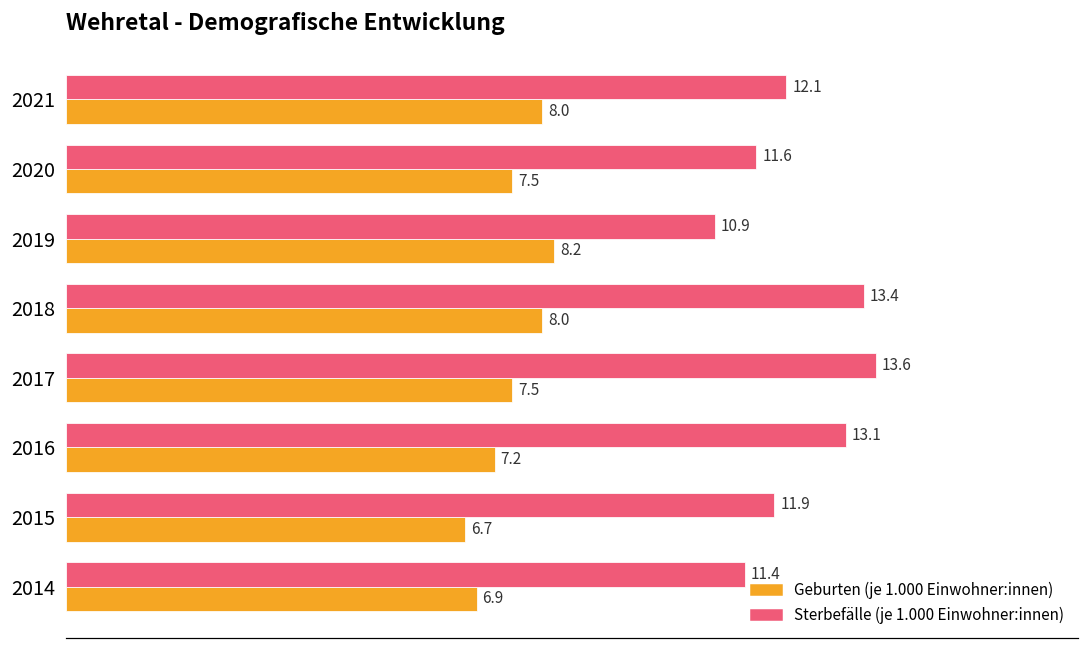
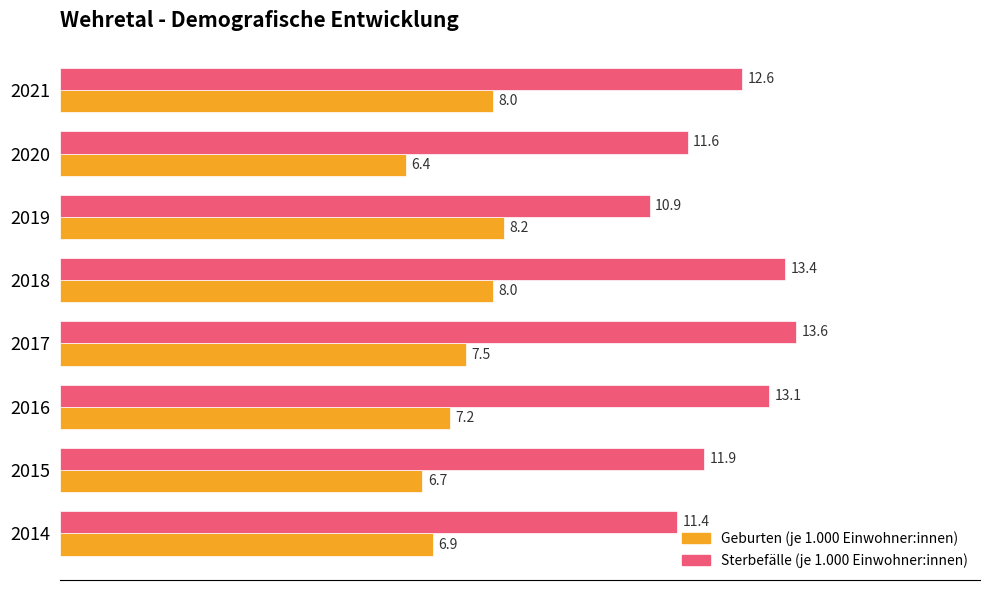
Sterbefälle (je 1.000 Einwohner:innen), 2021: 12.1 -> 12.6
Geburten (je 1.000 Einwohner:innen), 2020: 7.5 -> 6.4
